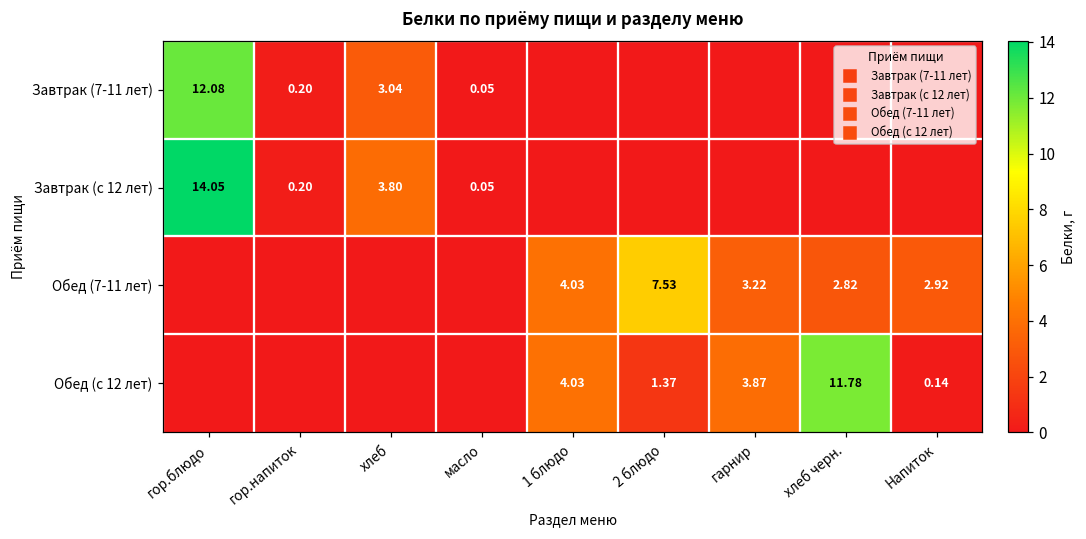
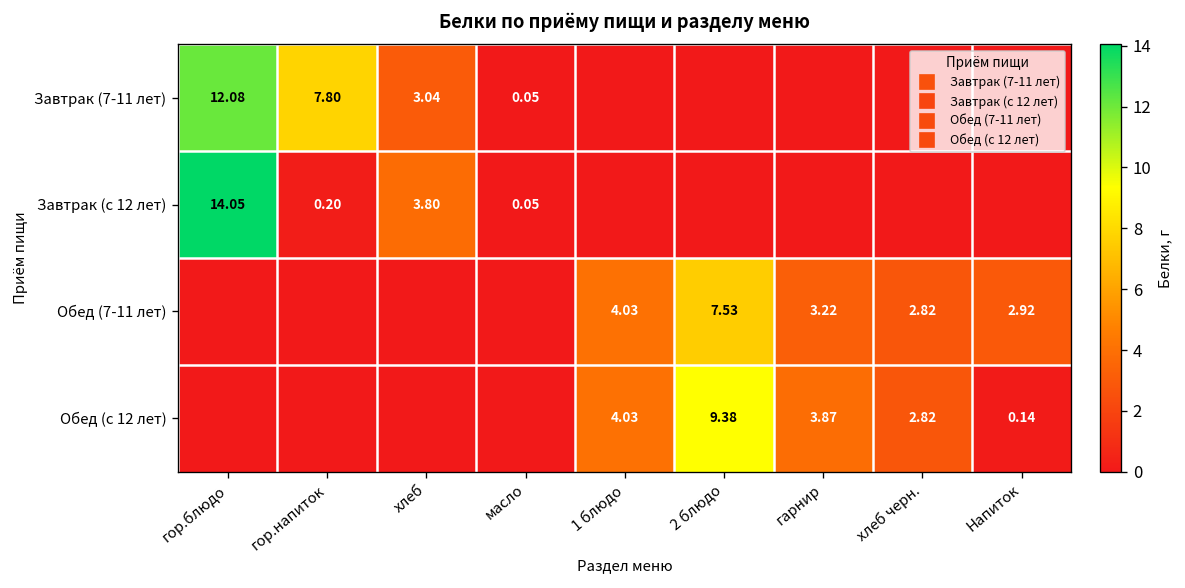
Завтрак (7-11 лет), гор.напиток: 0.20 -> 7.80
Обед (с 12 лет), 2 блюдо: 1.37 -> 9.38
Обед (с 12 лет), хлеб черн.: 11.78 -> 2.82
